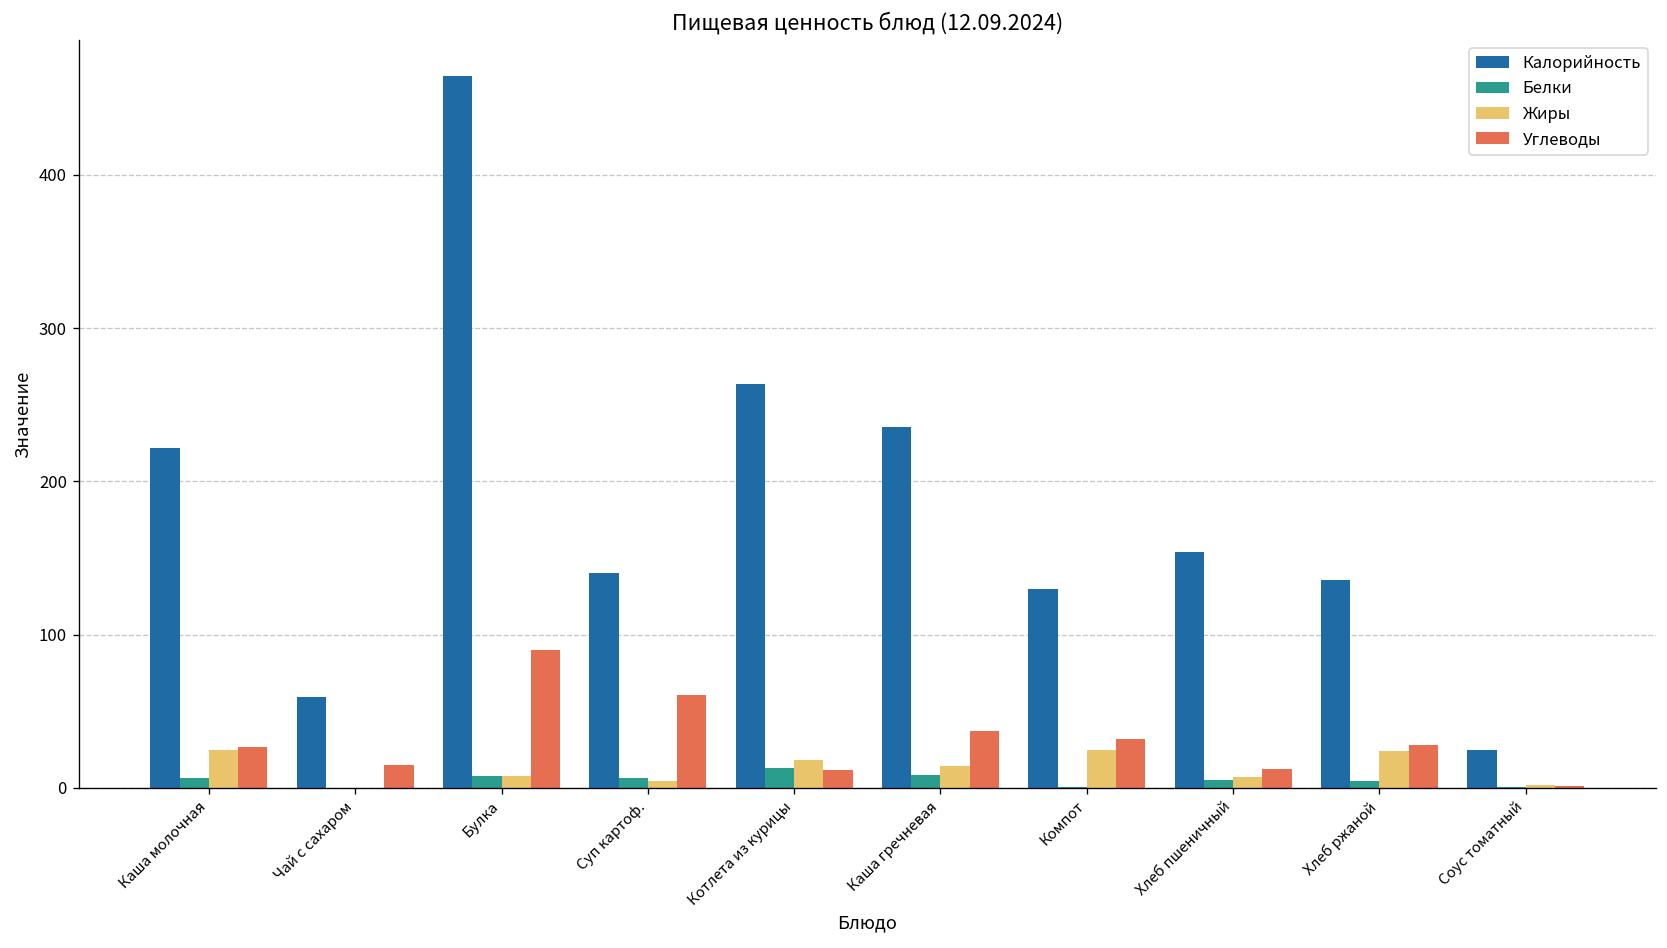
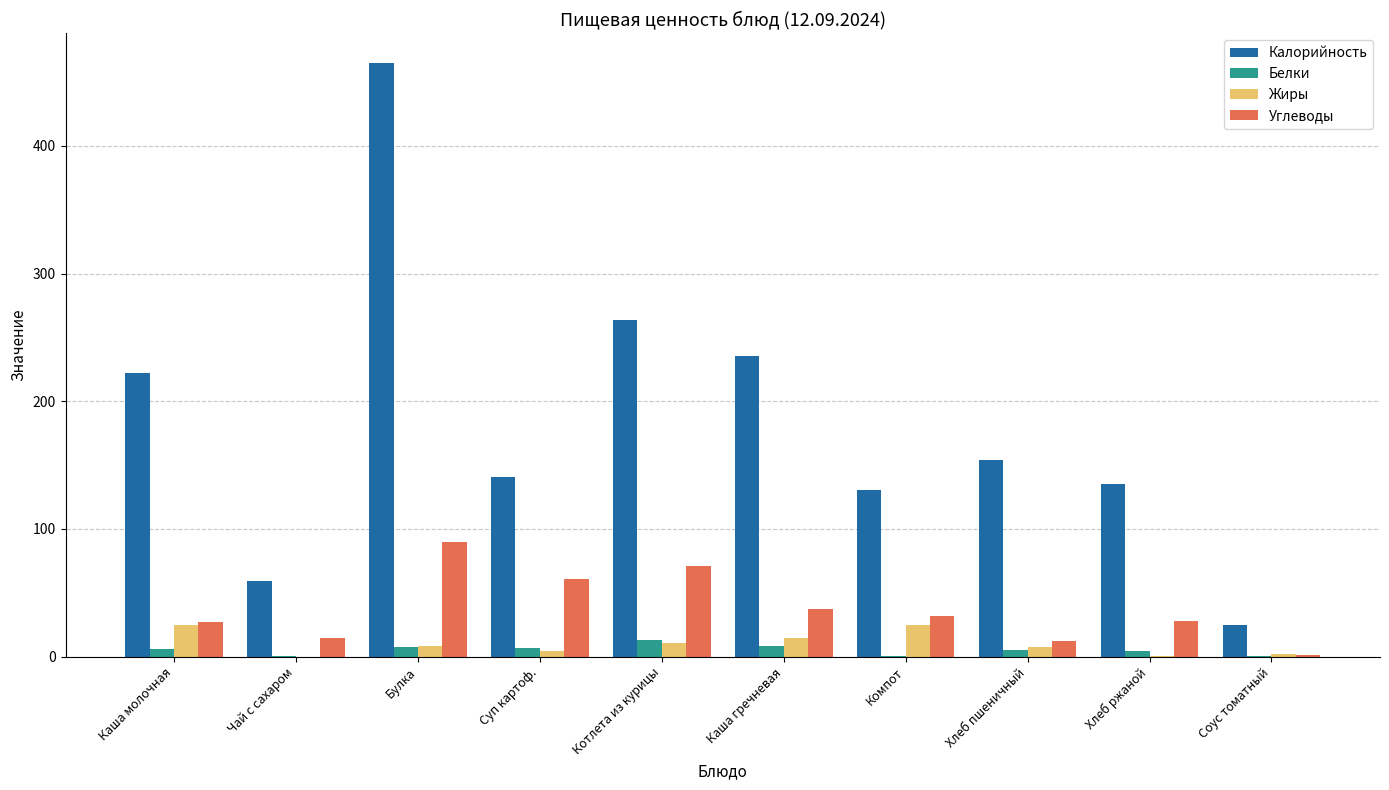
Жиры, Котлета из курицы: 18 -> 10
Углеводы, Котлета из курицы: 12 -> 71
Жиры, Хлеб ржаной: 24 -> 1
